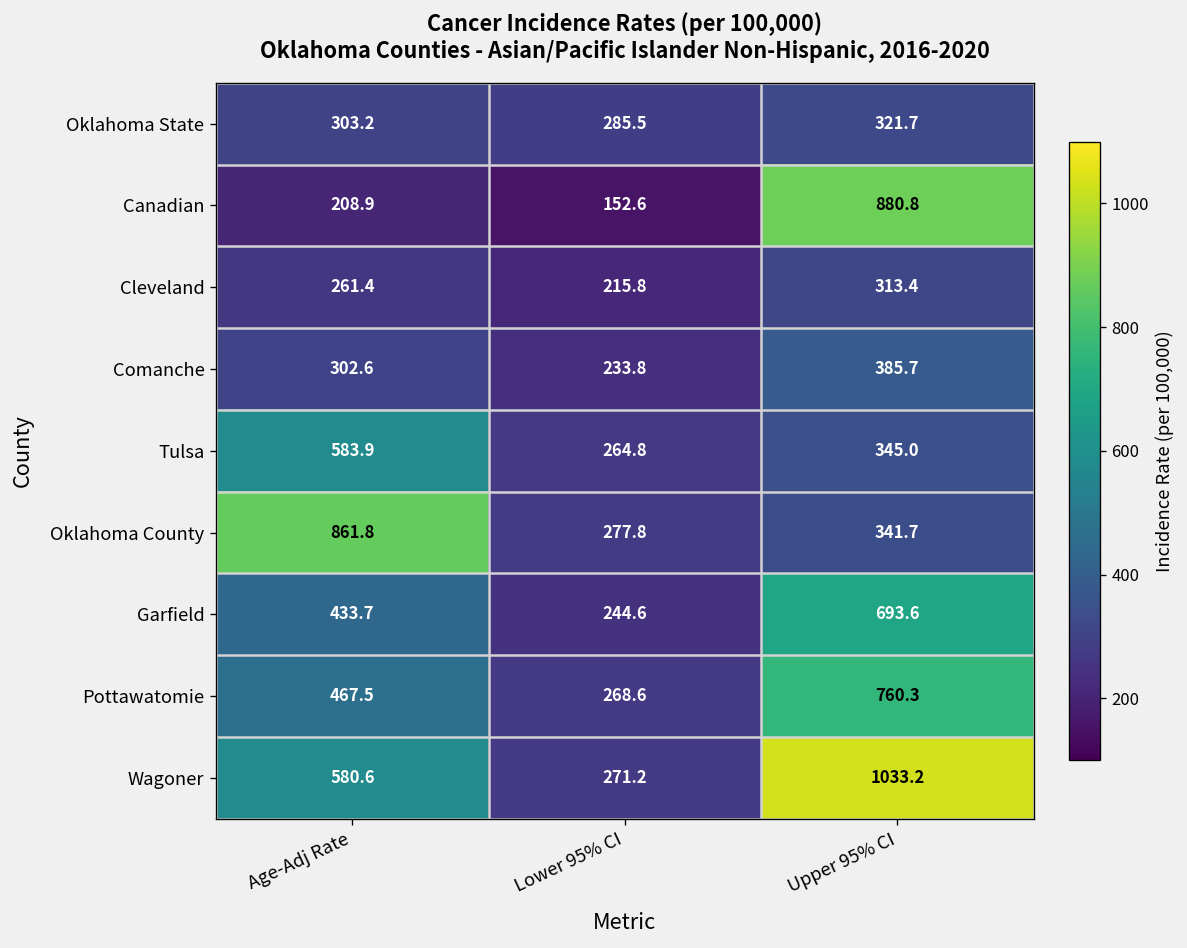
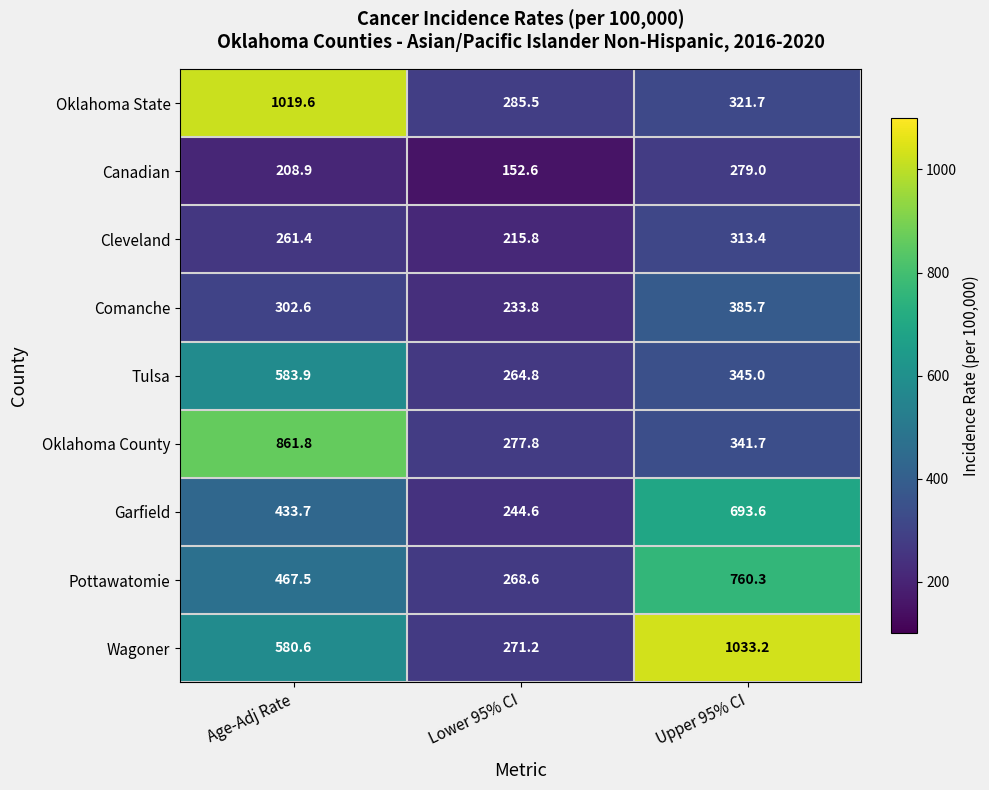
Oklahoma State, Age-Adj Rate: 303.2 -> 1019.6
Canadian, Upper 95% CI: 880.8 -> 279.0
